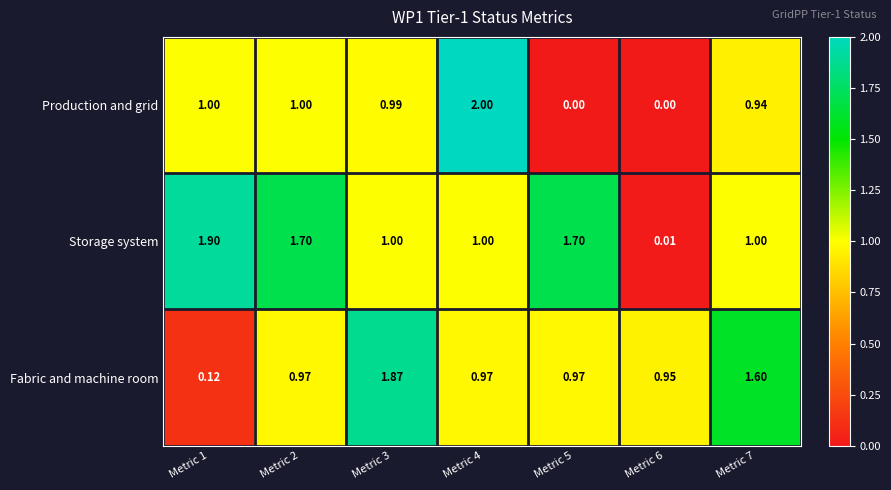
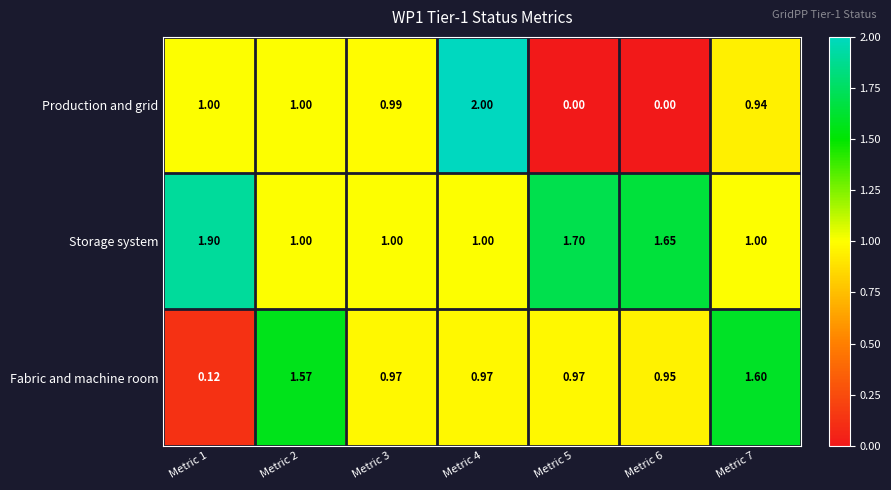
Storage system, Metric 2: 1.70 -> 1.00
Storage system, Metric 6: 0.01 -> 1.65
Fabric and machine room, Metric 2: 0.97 -> 1.57
Fabric and machine room, Metric 3: 1.87 -> 0.97
